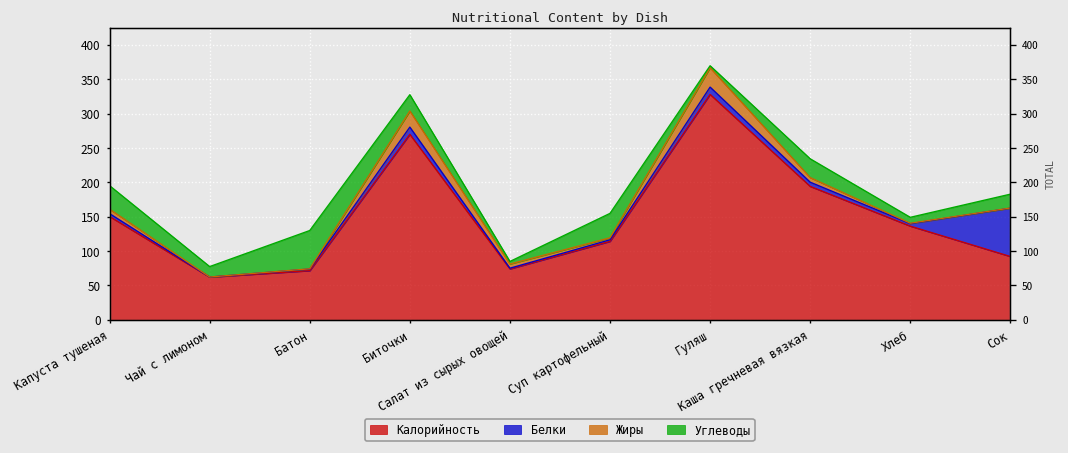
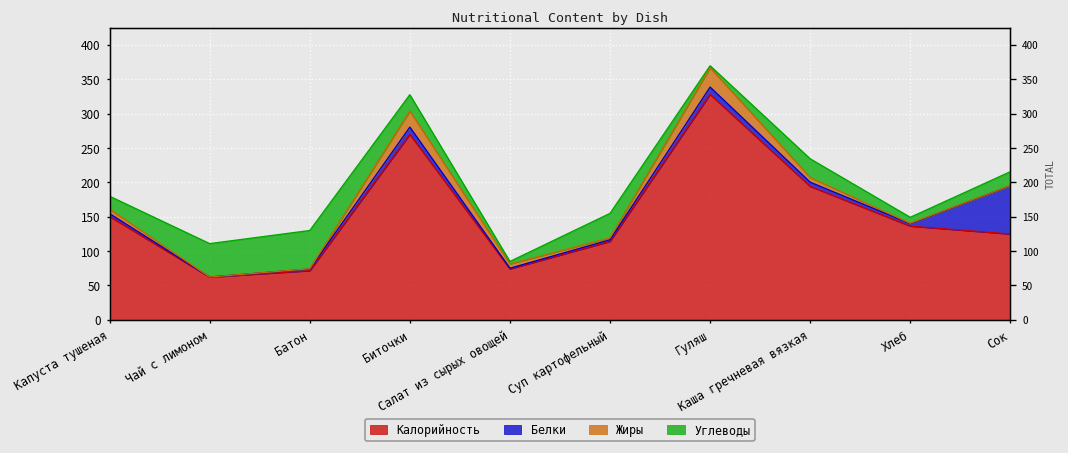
Углеводы, Капуста тушеная: 30 -> 20
Углеводы, Чай с лимоном: 20 -> 50
Калорийность, Сок: 90 -> 120
